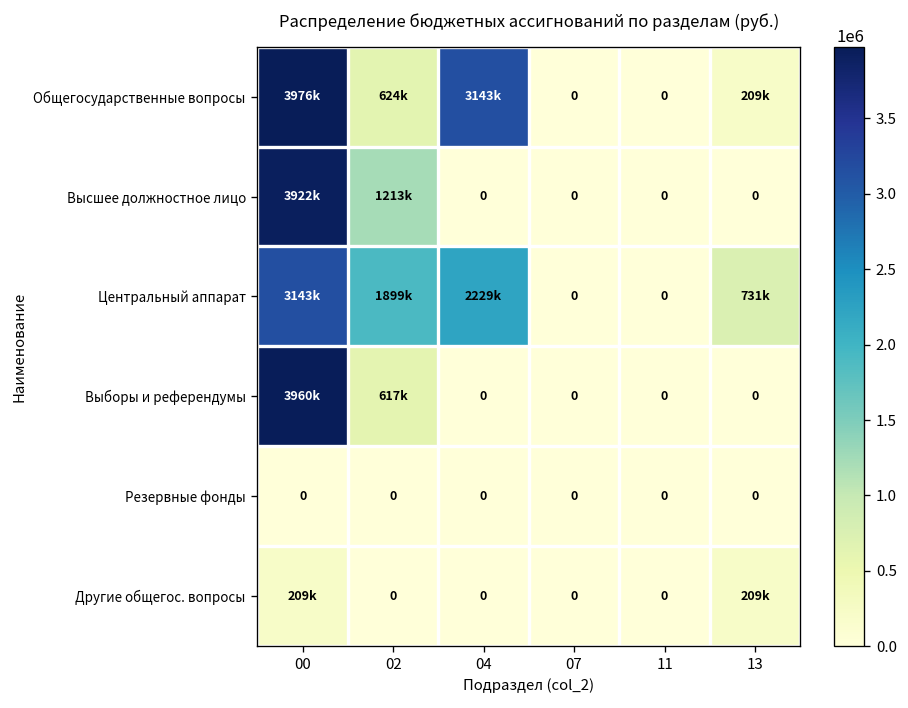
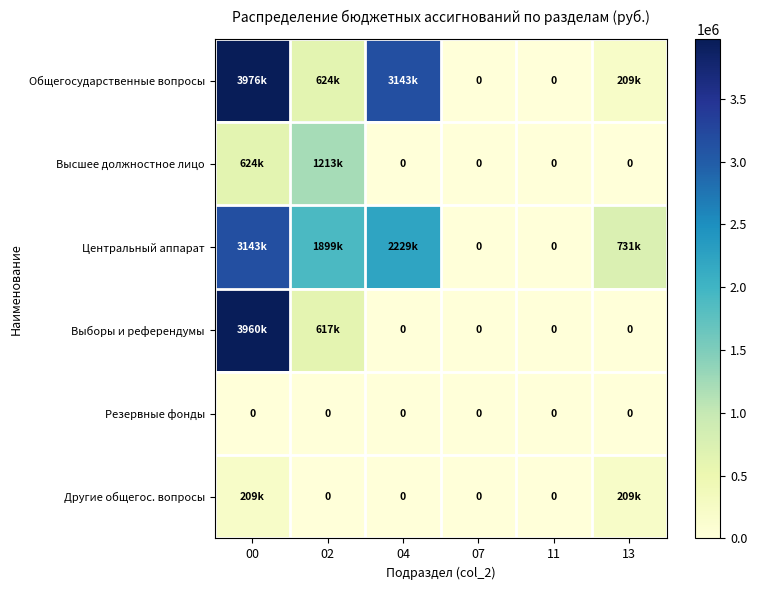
Высшее должностное лицо, 00: 3922k -> 624k
